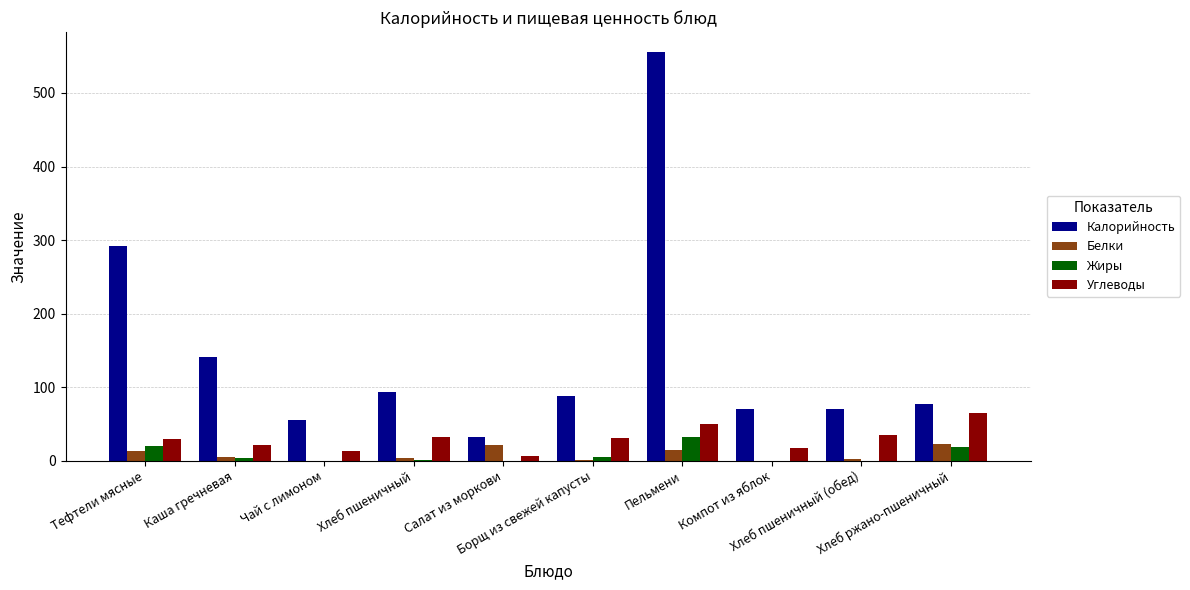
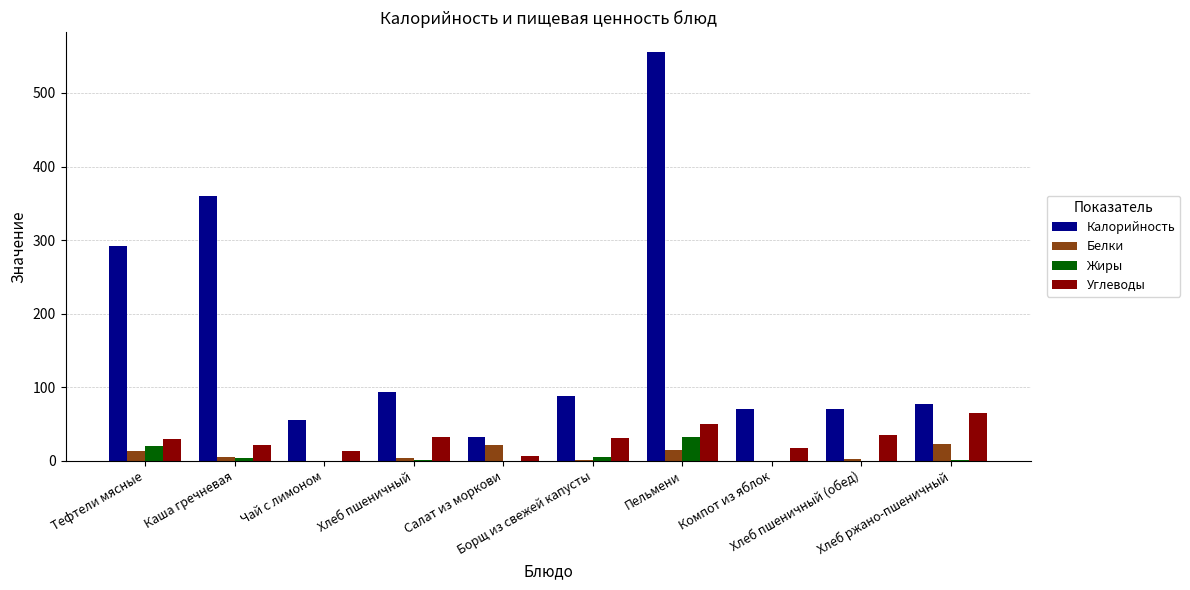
Калорийность, Каша гречневая: 140 -> 360
Жиры, Хлеб ржано-пшеничный: 20 -> 0
